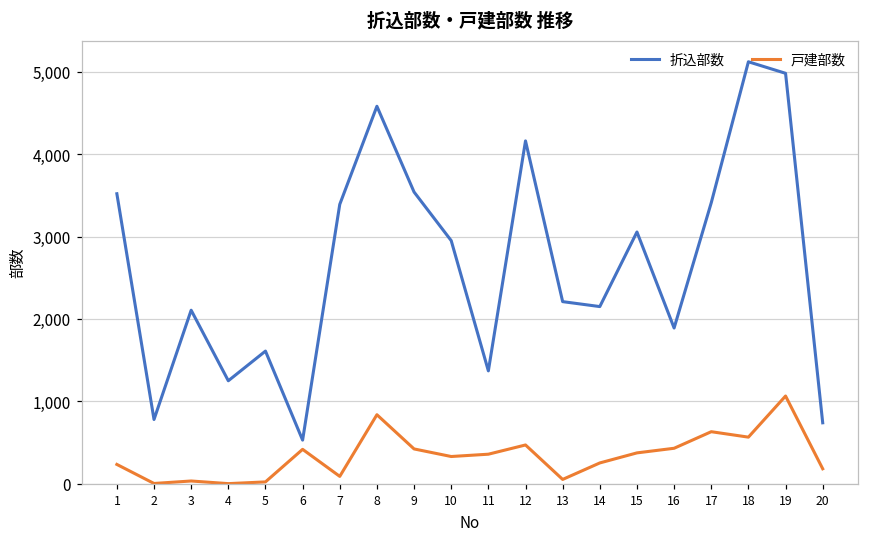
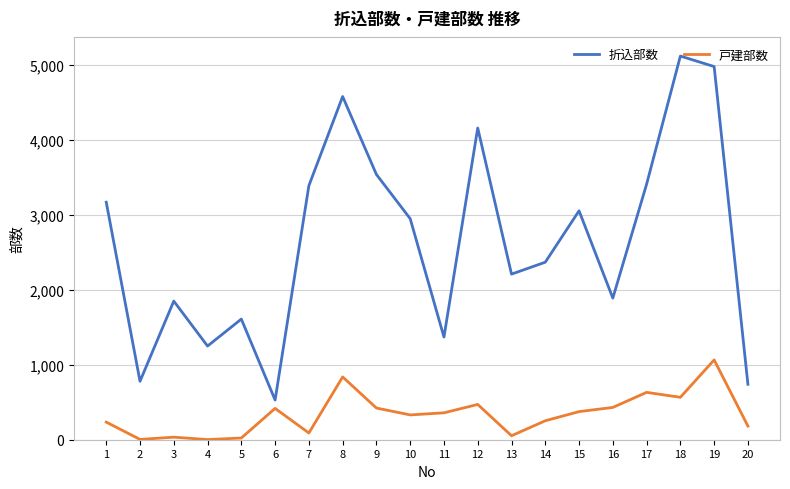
折込部数, 1: 3,500 -> 3,200
折込部数, 3: 2,100 -> 1,900
折込部数, 14: 2,200 -> 2,400
